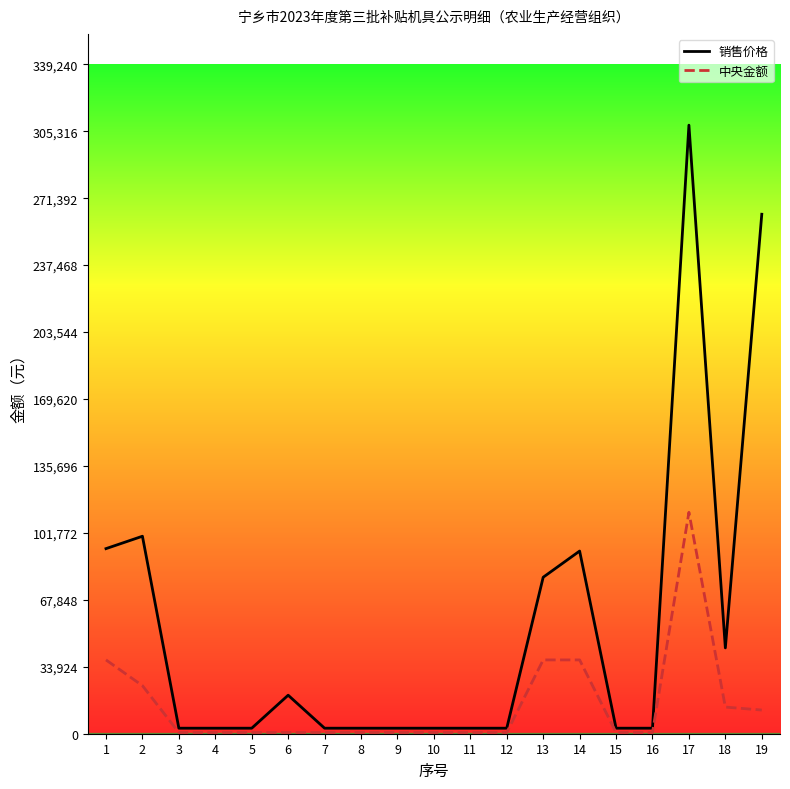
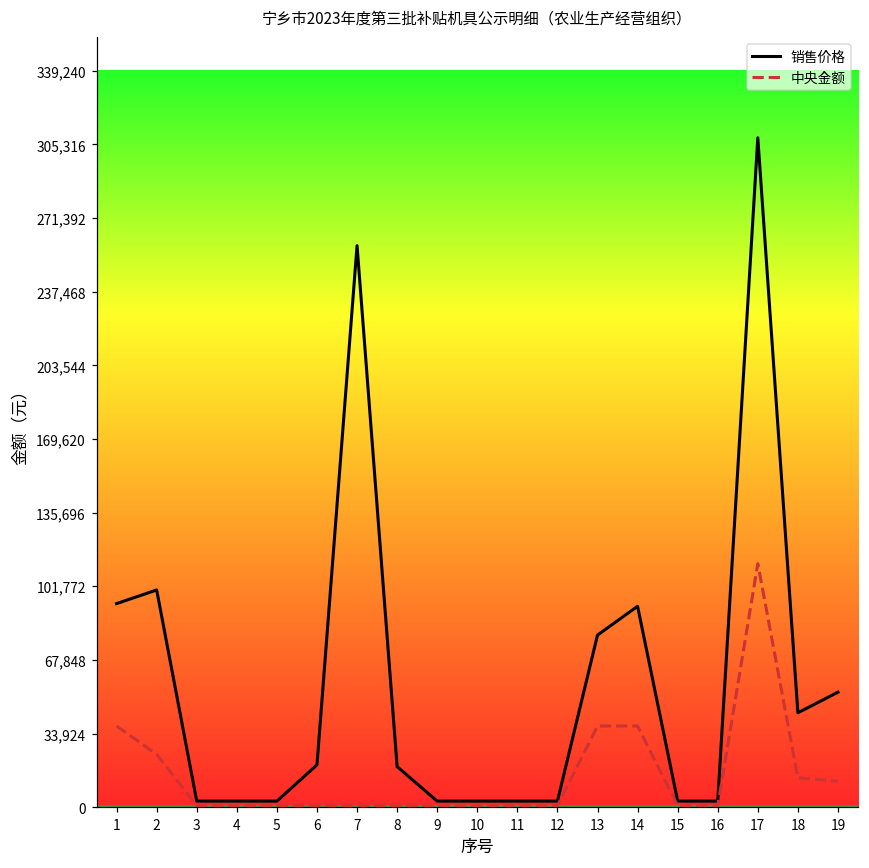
销售价格, 7: 3,000 -> 259,000
销售价格, 8: 3,000 -> 19,000
销售价格, 19: 263,000 -> 53,000
